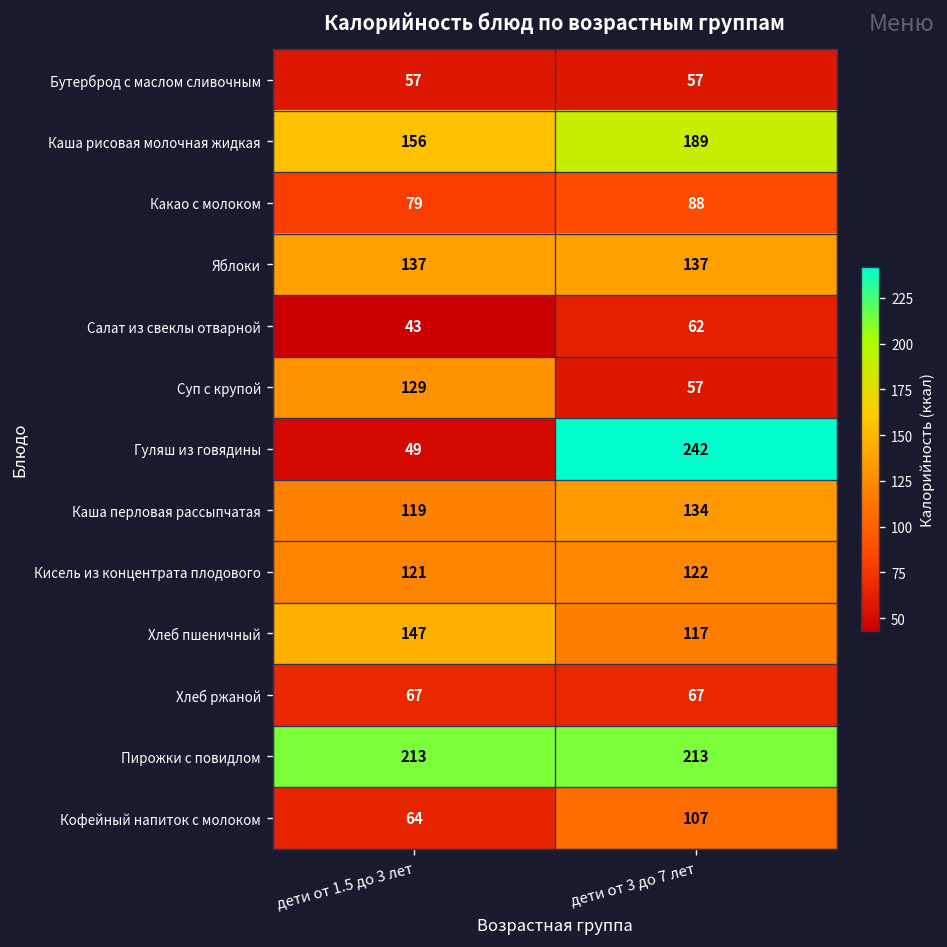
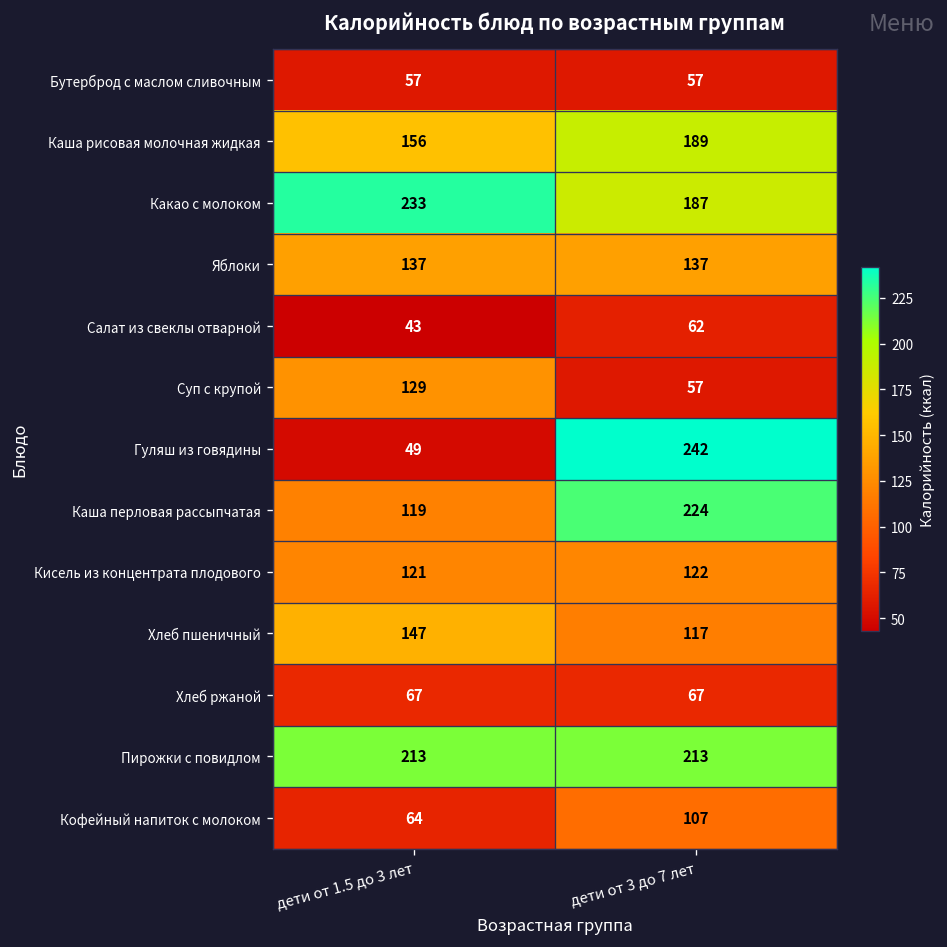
Какао с молоком, дети от 1.5 до 3 лет: 79 -> 233
Какао с молоком, дети от 3 до 7 лет: 88 -> 187
Каша перловая рассыпчатая, дети от 3 до 7 лет: 134 -> 224
